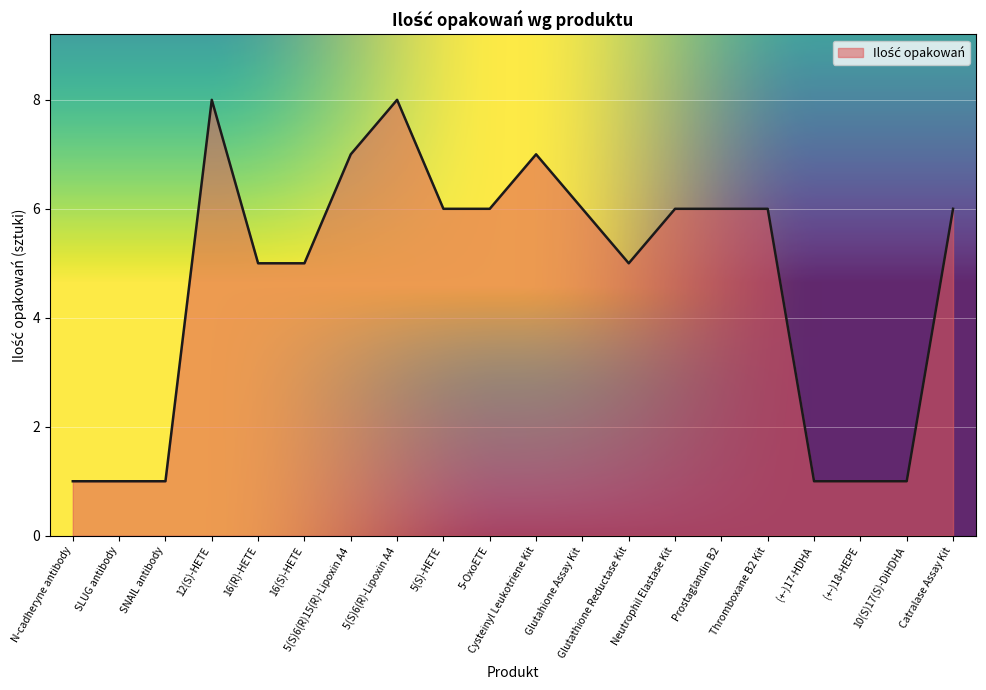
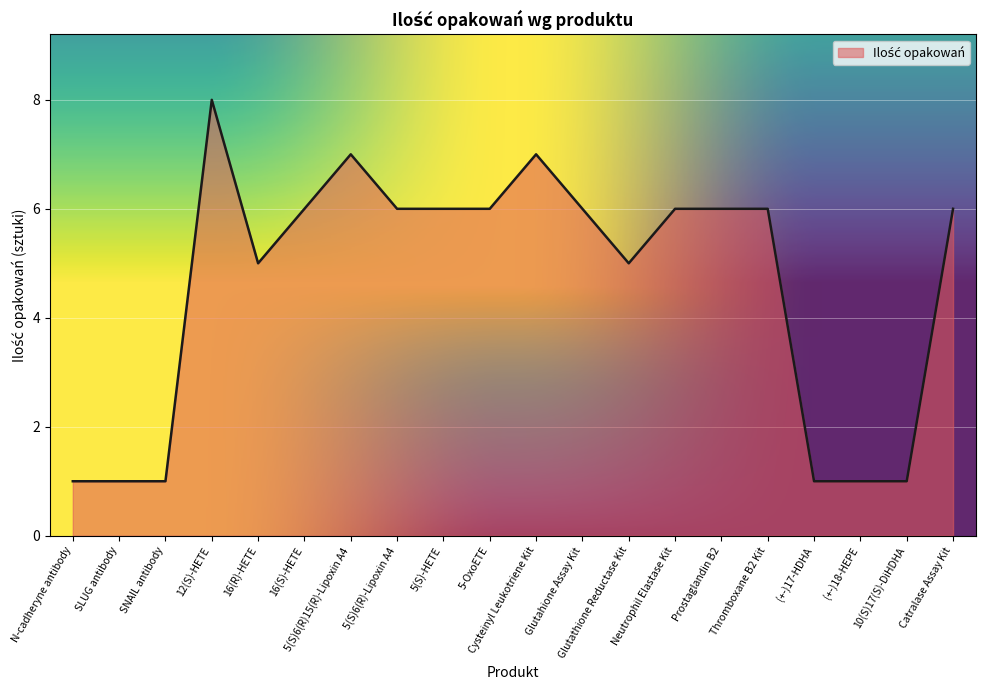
16(S)-HETE: 5 -> 6
5(S)6(R)-Lipoxin A4: 8 -> 6
